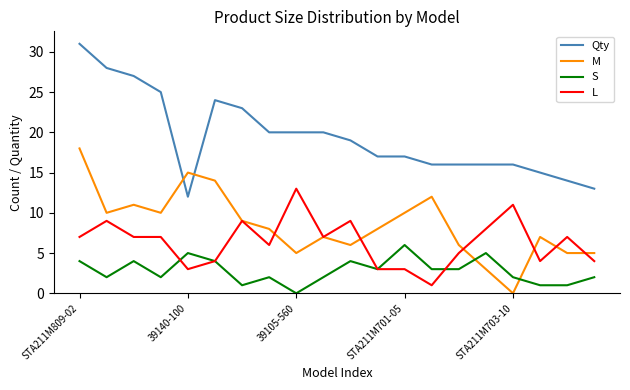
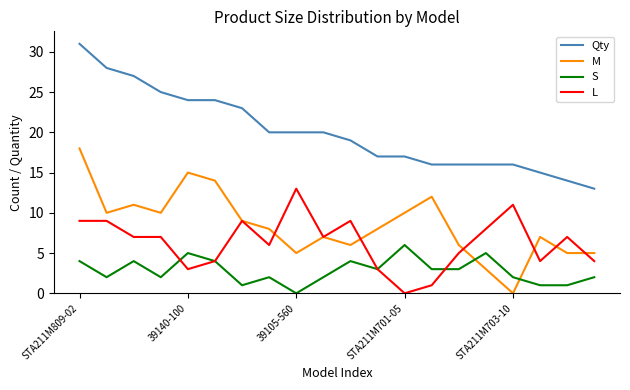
L, STA211M809-02: 7 -> 9
Qty, 39140-100: 12 -> 24
L, STA211M701-05: 3 -> 0
